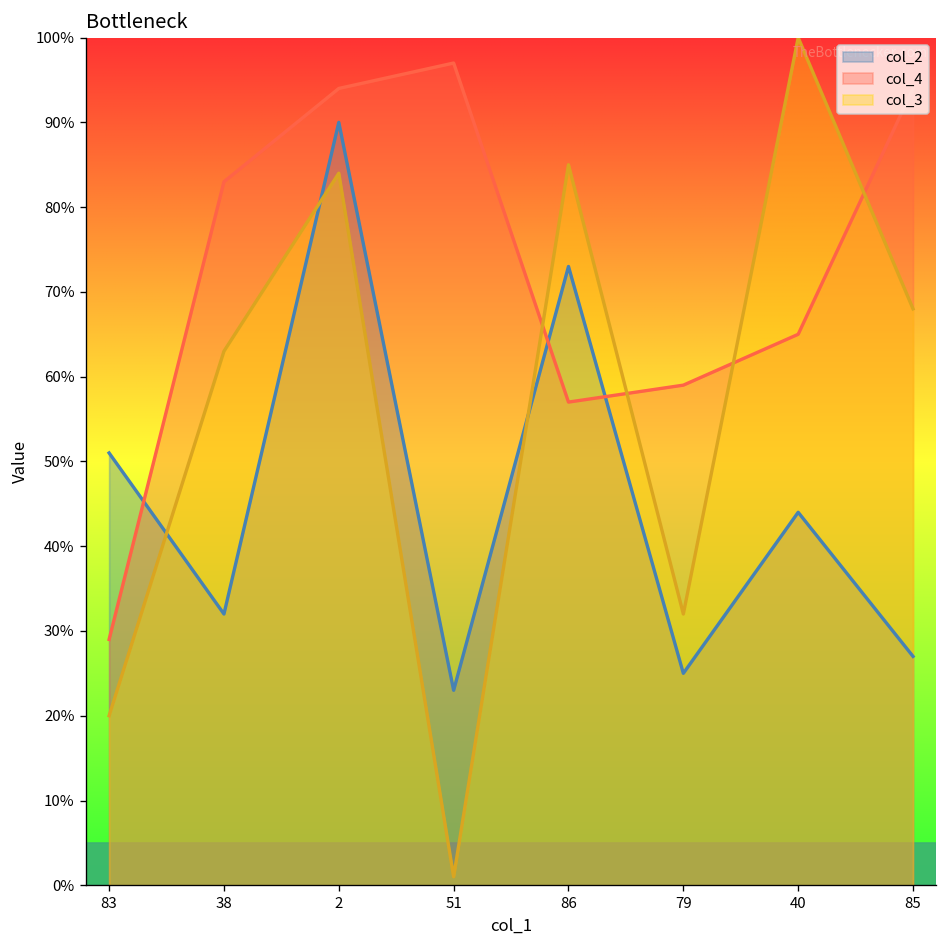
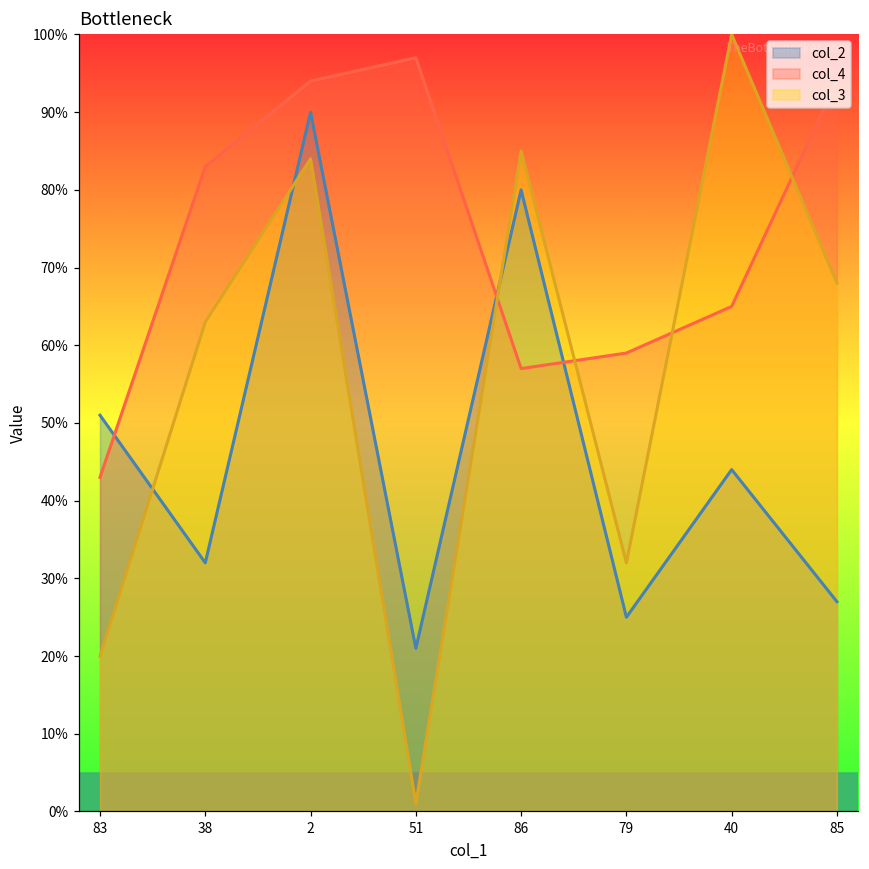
col_4, 83: 29% -> 43%
col_2, 51: 23% -> 21%
col_2, 86: 73% -> 80%
